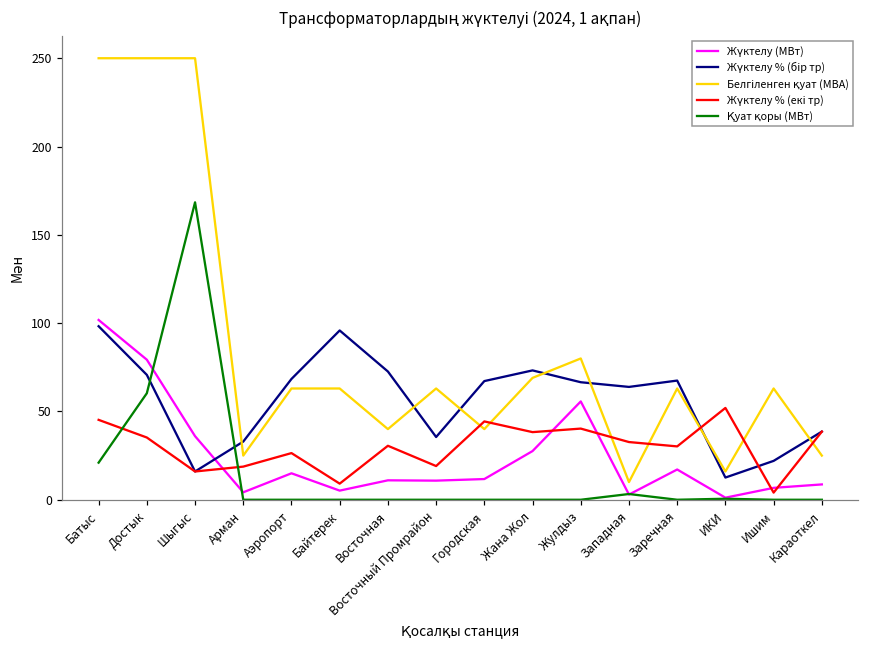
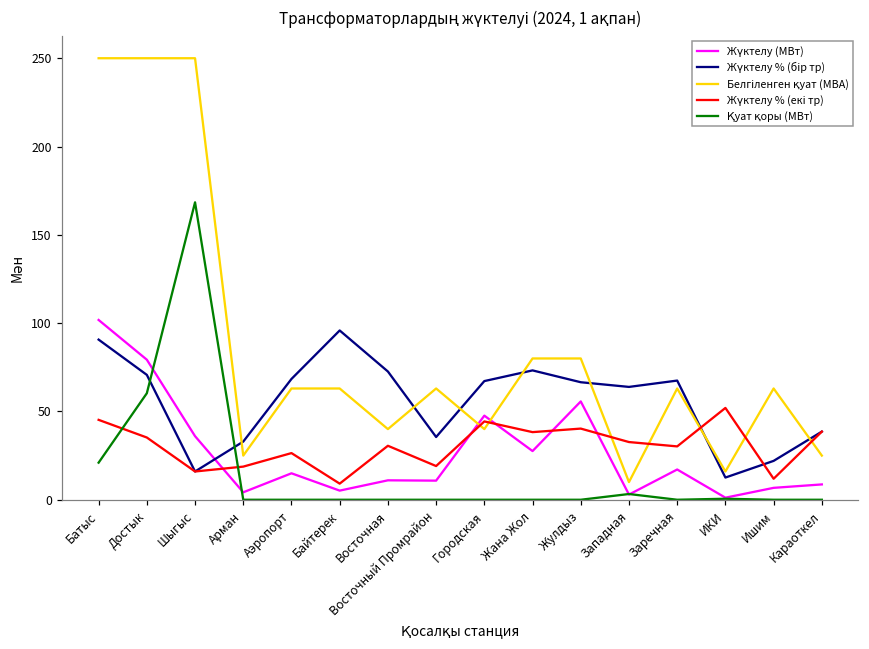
Жүктелу % (бір тр), Батыс: 98 -> 91
Жүктелу (МВт), Городская: 12 -> 48
Белгіленген қуат (МВА), Жана Жол: 69 -> 80
Жүктелу % (екі тр), Ишим: 4 -> 12
